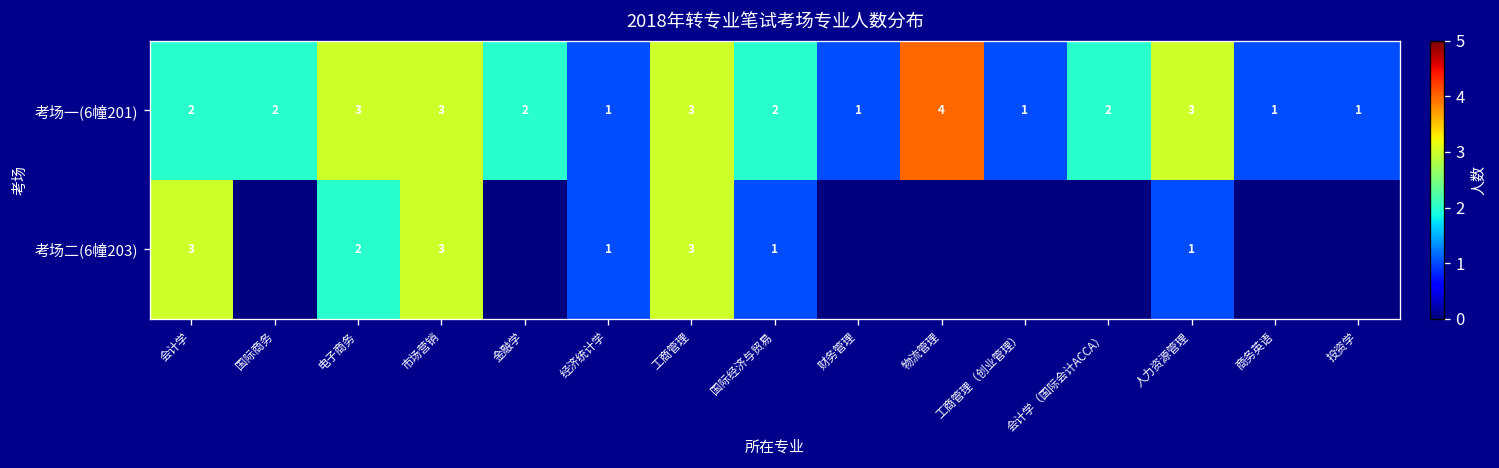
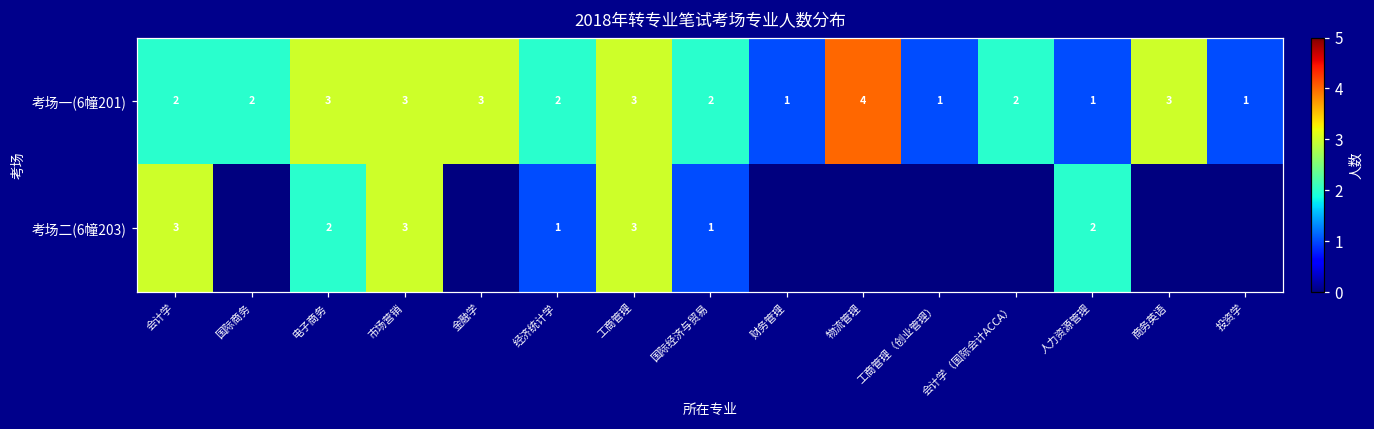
考场一(6幢201), 金融学: 2 -> 3
考场一(6幢201), 经济统计学: 1 -> 2
考场一(6幢201), 人力资源管理: 3 -> 1
考场一(6幢201), 商务英语: 1 -> 3
考场二(6幢203), 人力资源管理: 1 -> 2
